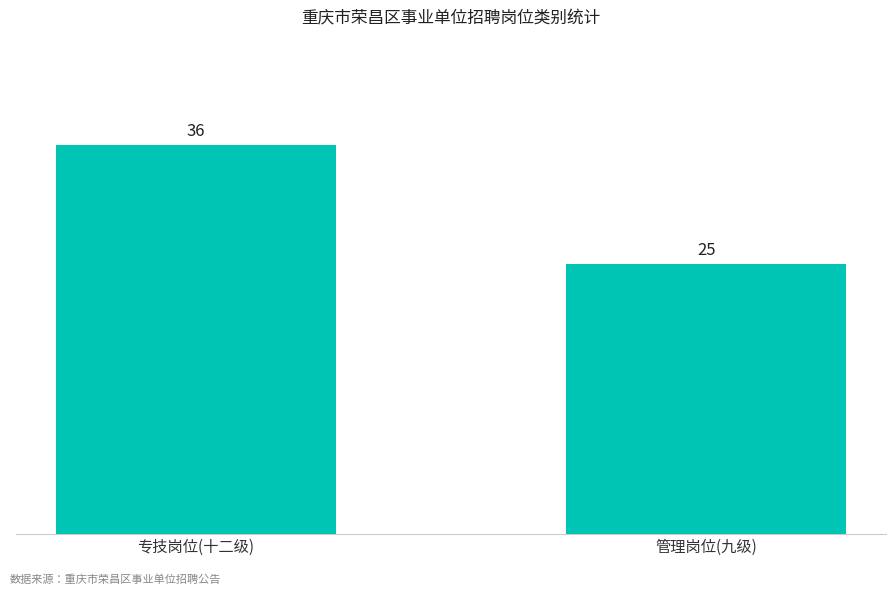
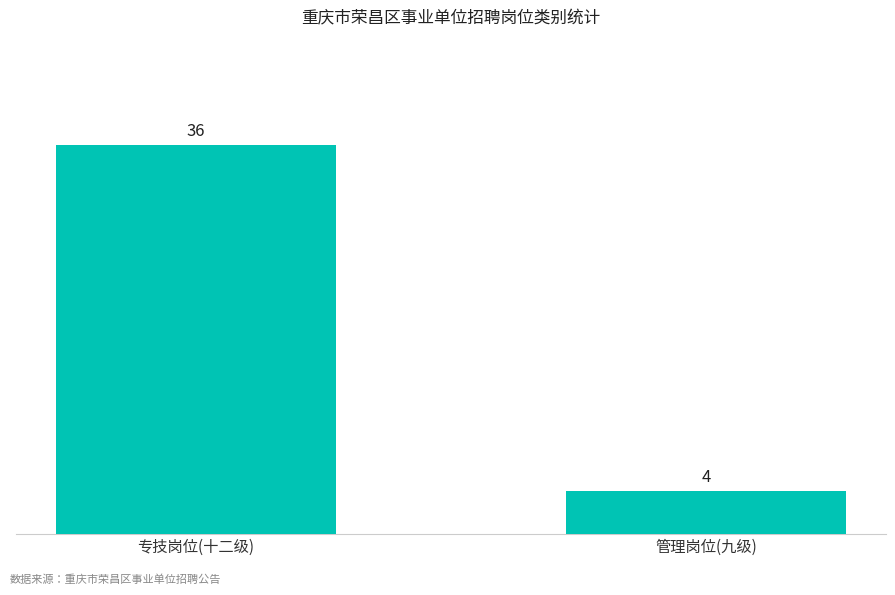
管理岗位(九级): 25 -> 4
